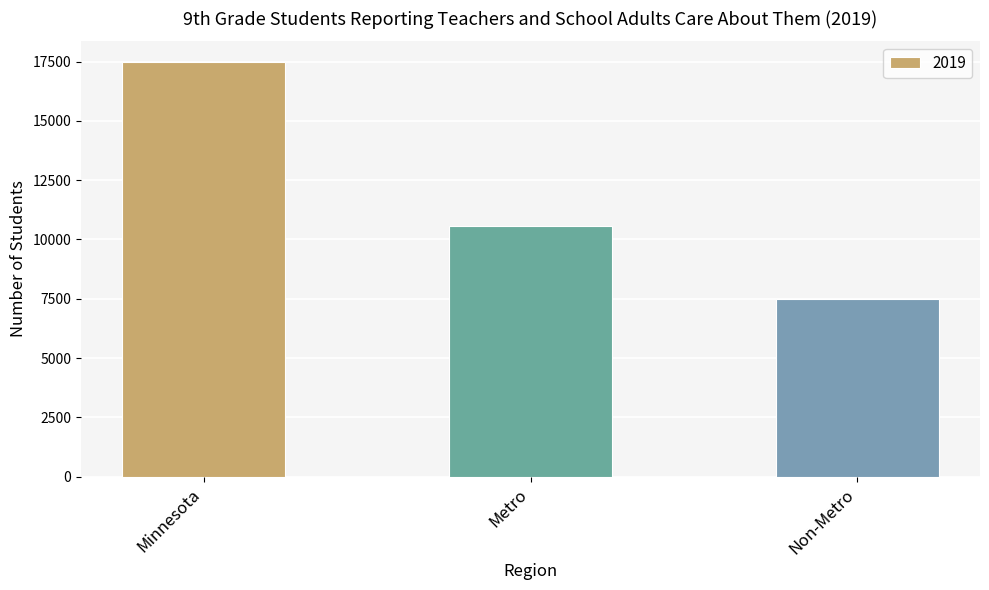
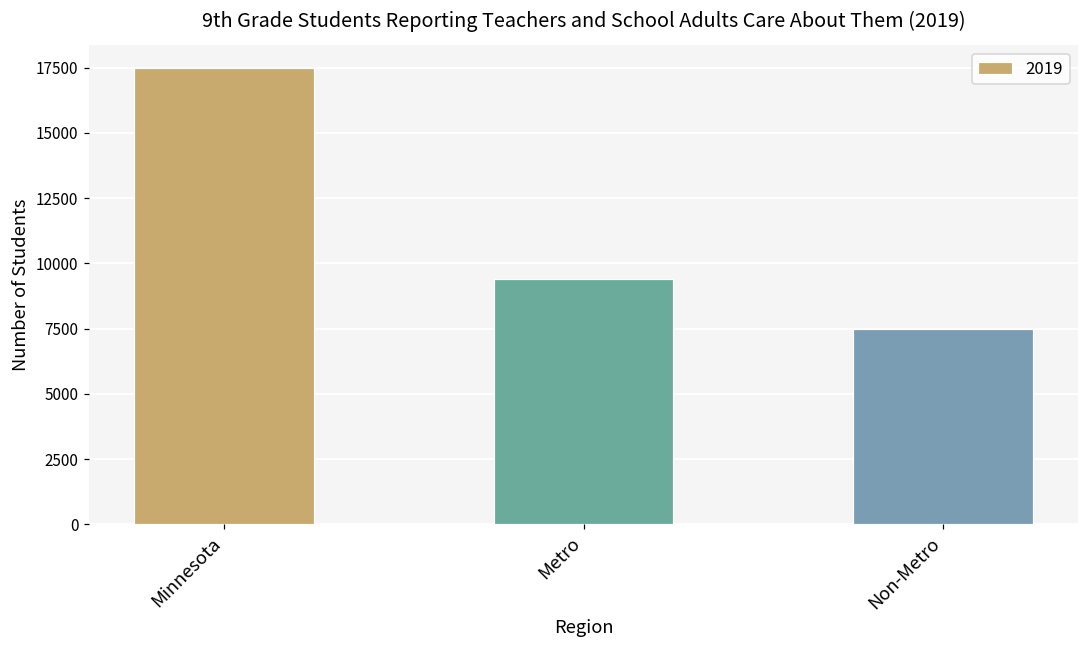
Metro: 10600 -> 9400
